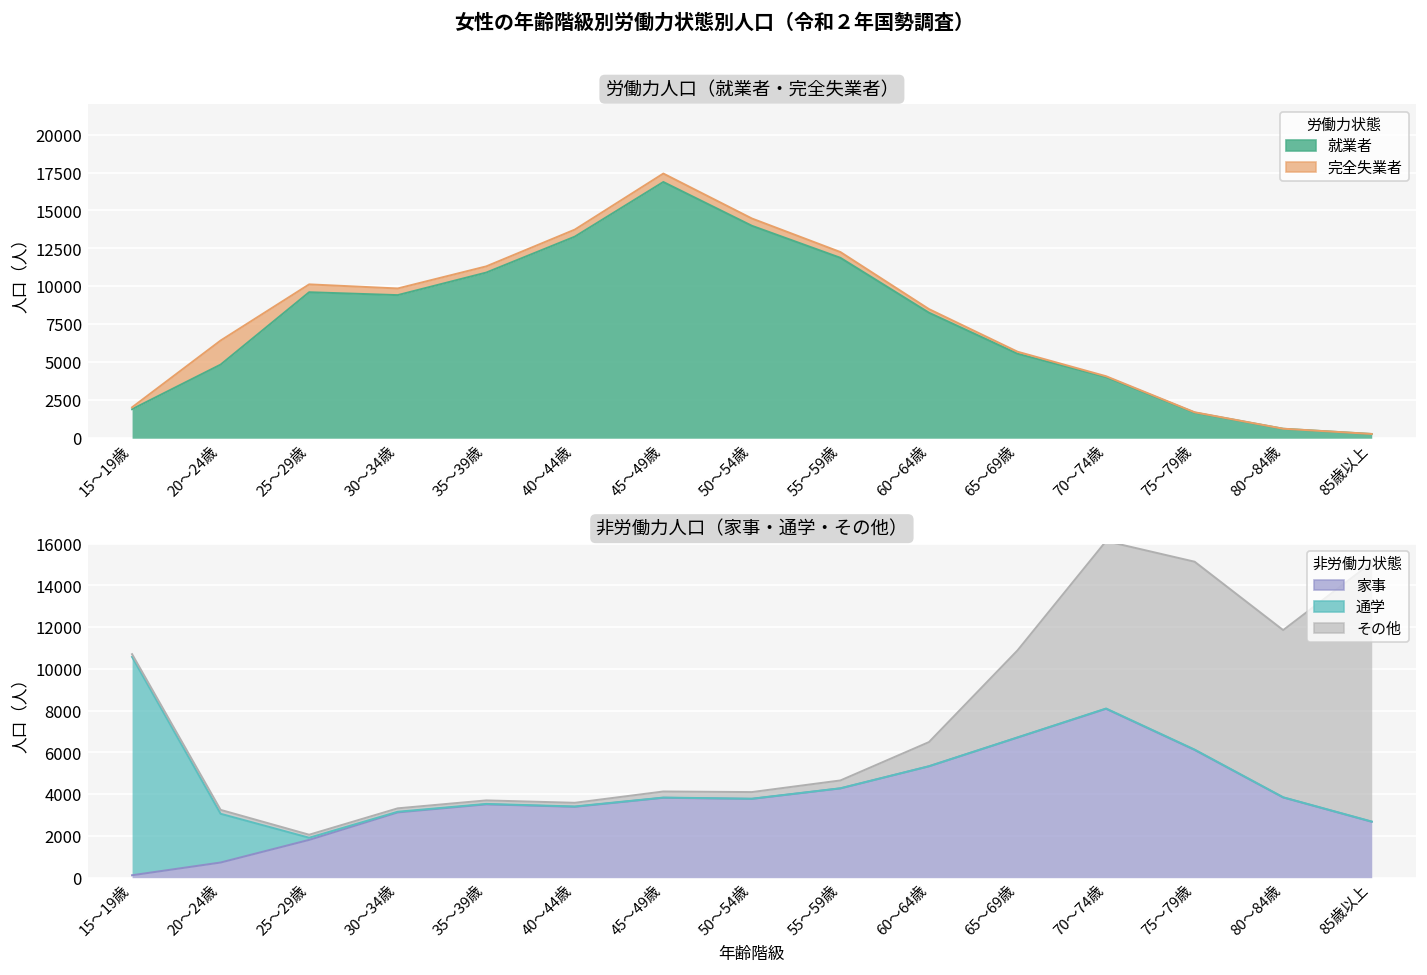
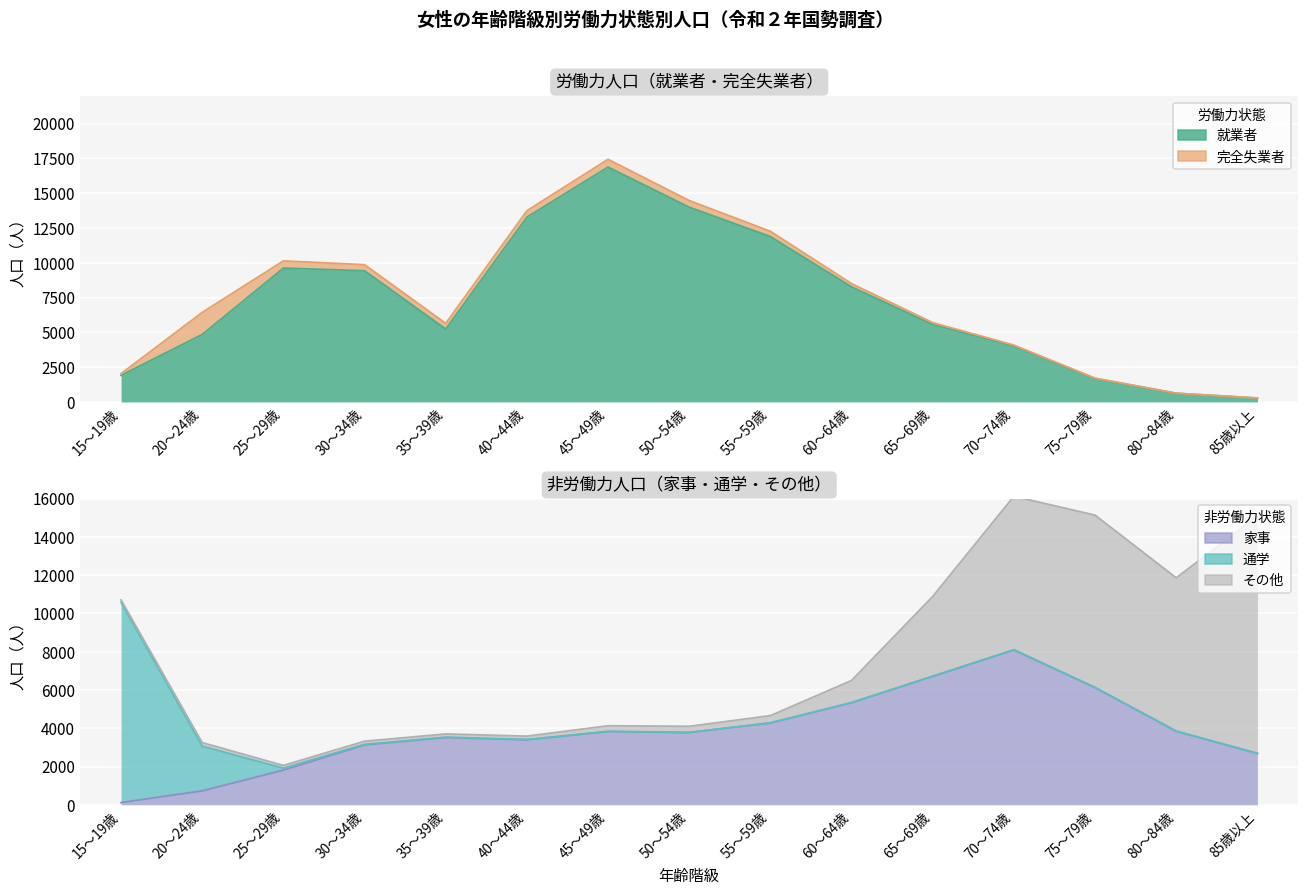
労働力人口（就業者・完全失業者）, 就業者, 35～39歳: 10900 -> 5200
